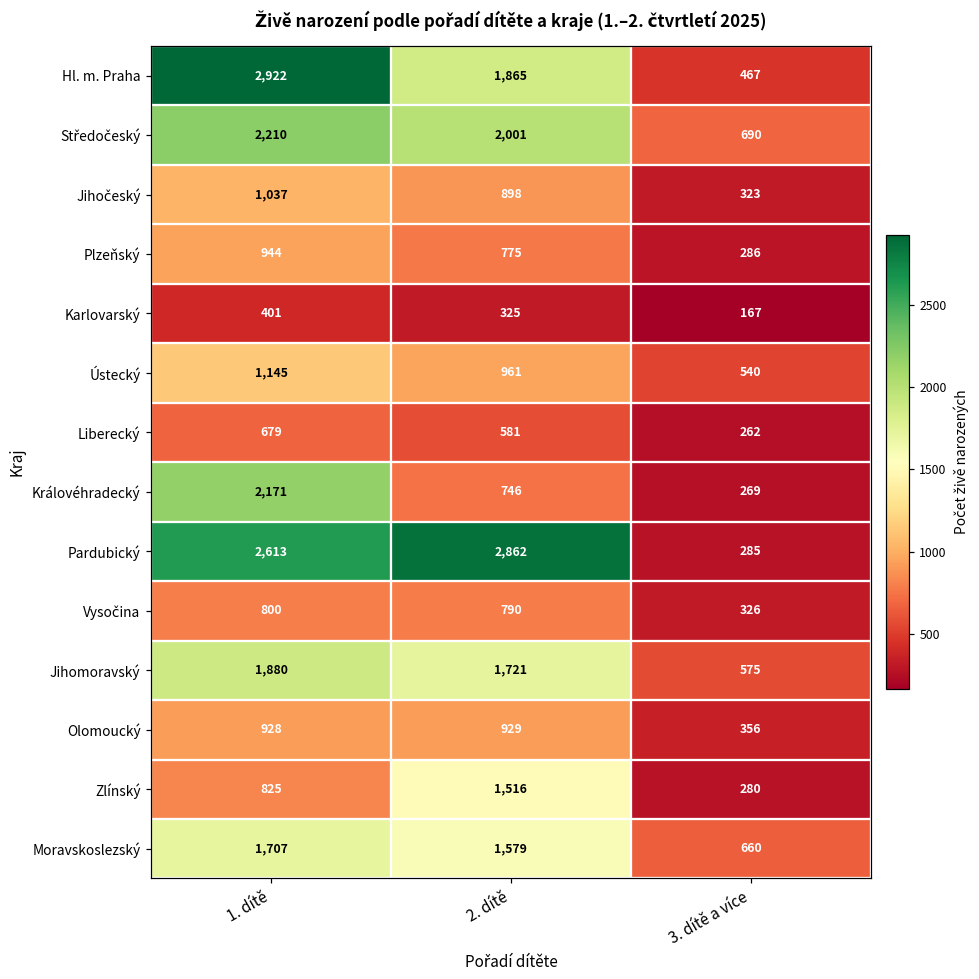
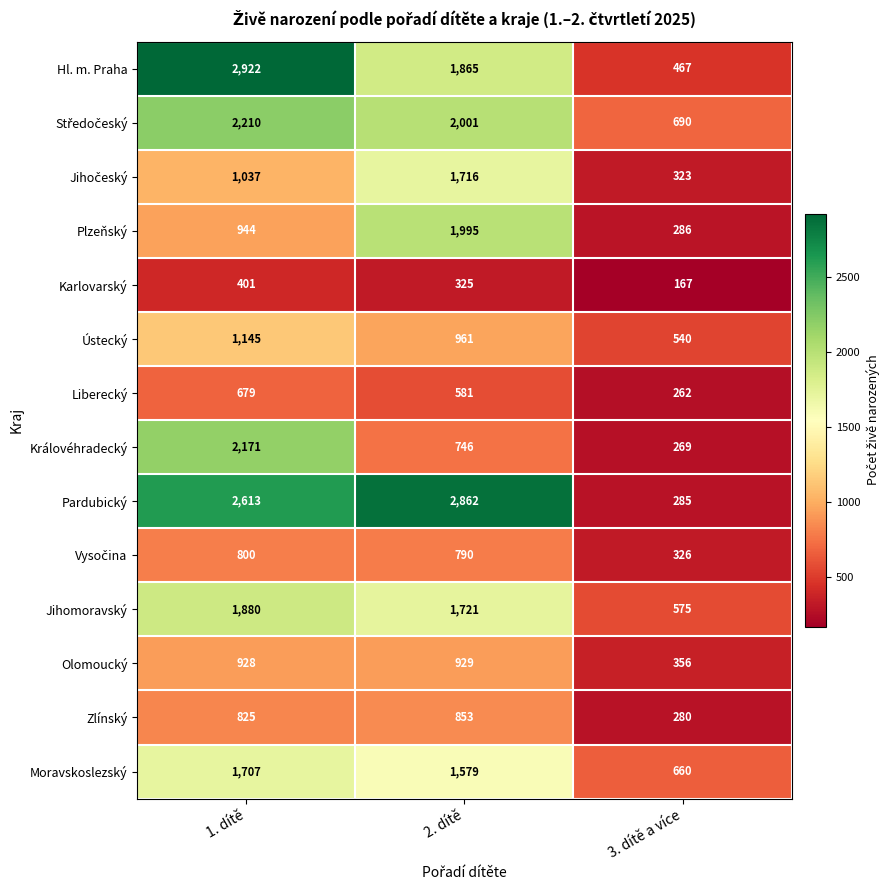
Jihočeský, 2. dítě: 898 -> 1,716
Plzeňský, 2. dítě: 775 -> 1,995
Zlínský, 2. dítě: 1,516 -> 853
